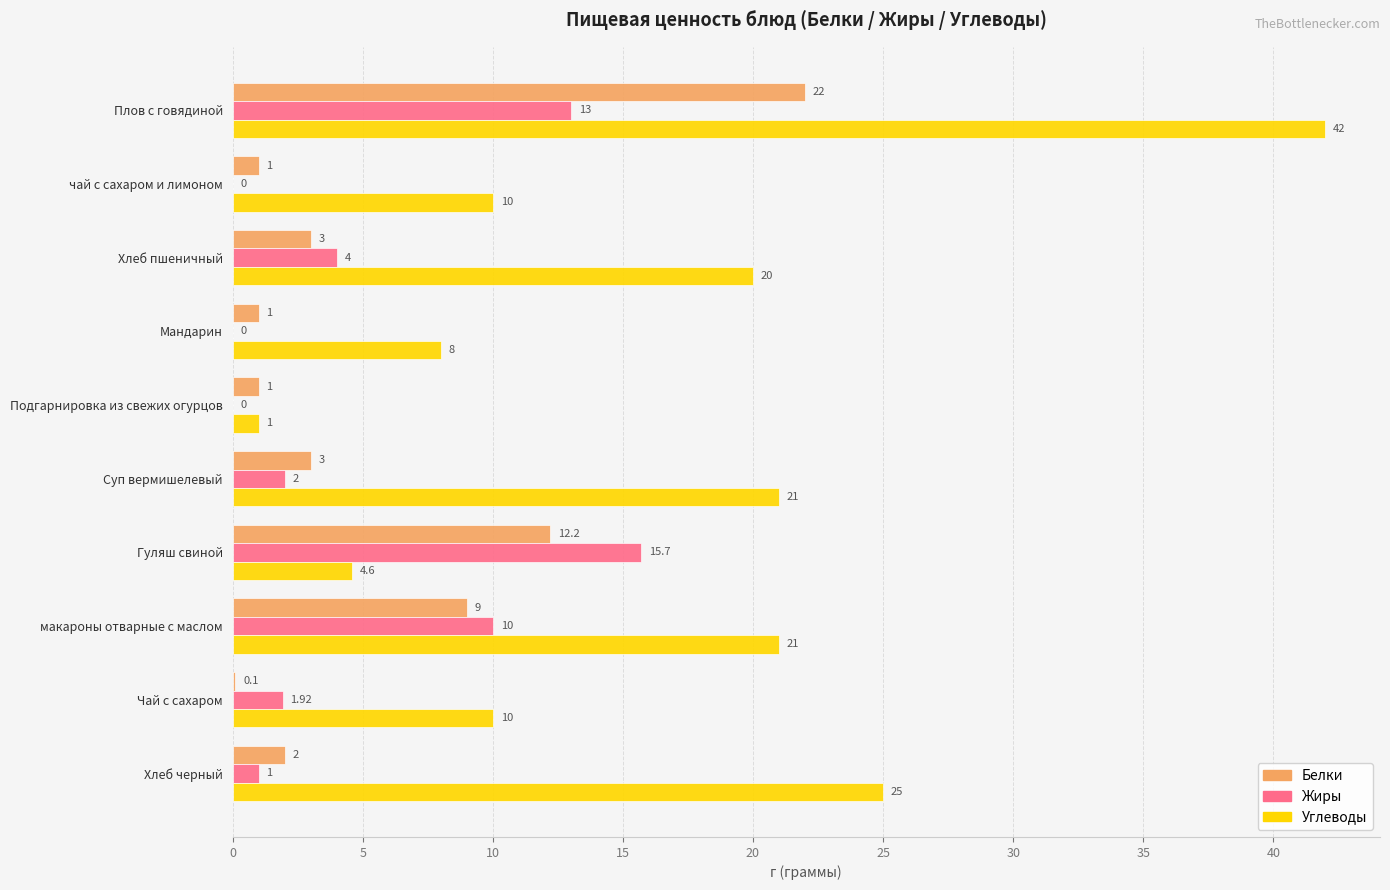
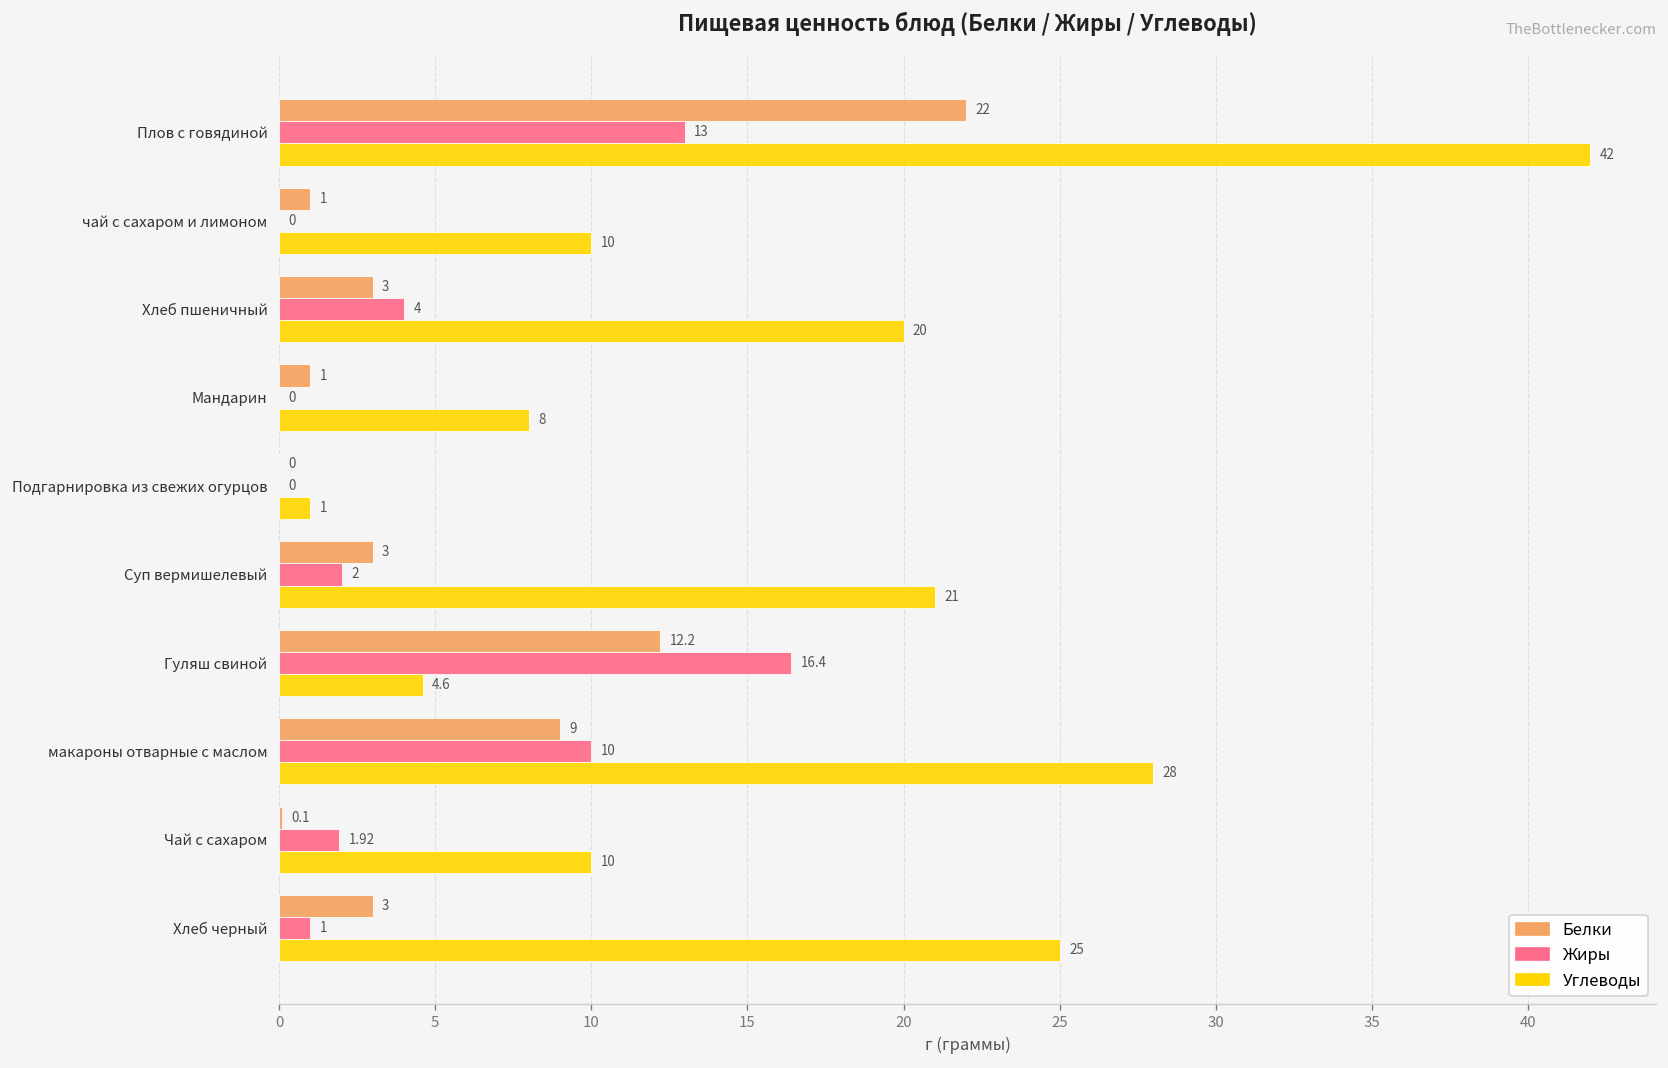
Белки, Подгарнировка из свежих огурцов: 1 -> 0
Жиры, Гуляш свиной: 15.7 -> 16.4
Углеводы, макароны отварные с маслом: 21 -> 28
Белки, Хлеб черный: 2 -> 3
